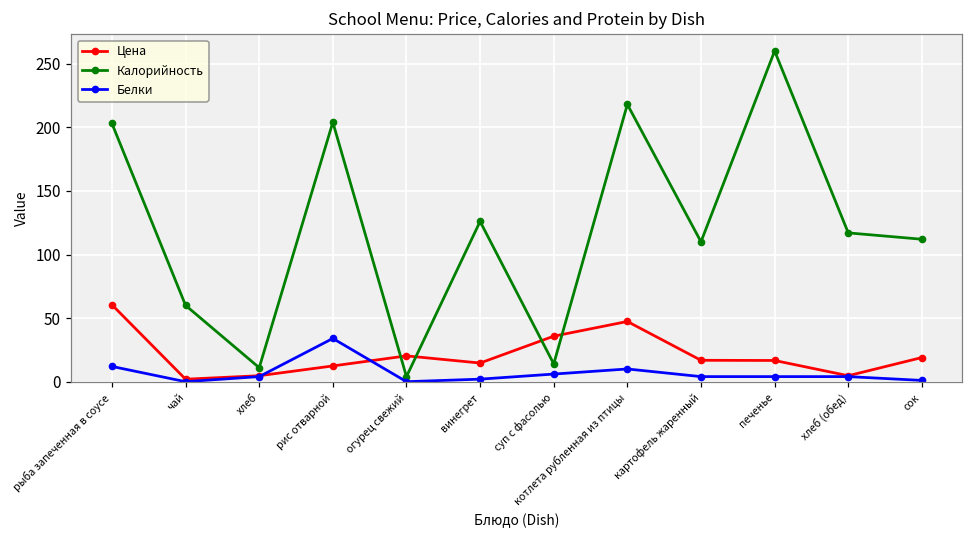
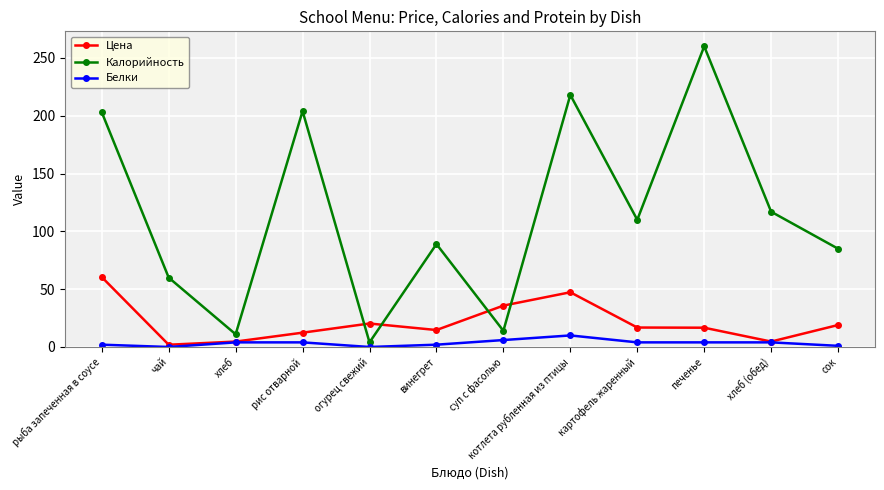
Белки, рыба запеченная в соусе: 12 -> 2
Белки, рис отварной: 34 -> 4
Калорийность, винегрет: 126 -> 89
Калорийность, сок: 112 -> 85
